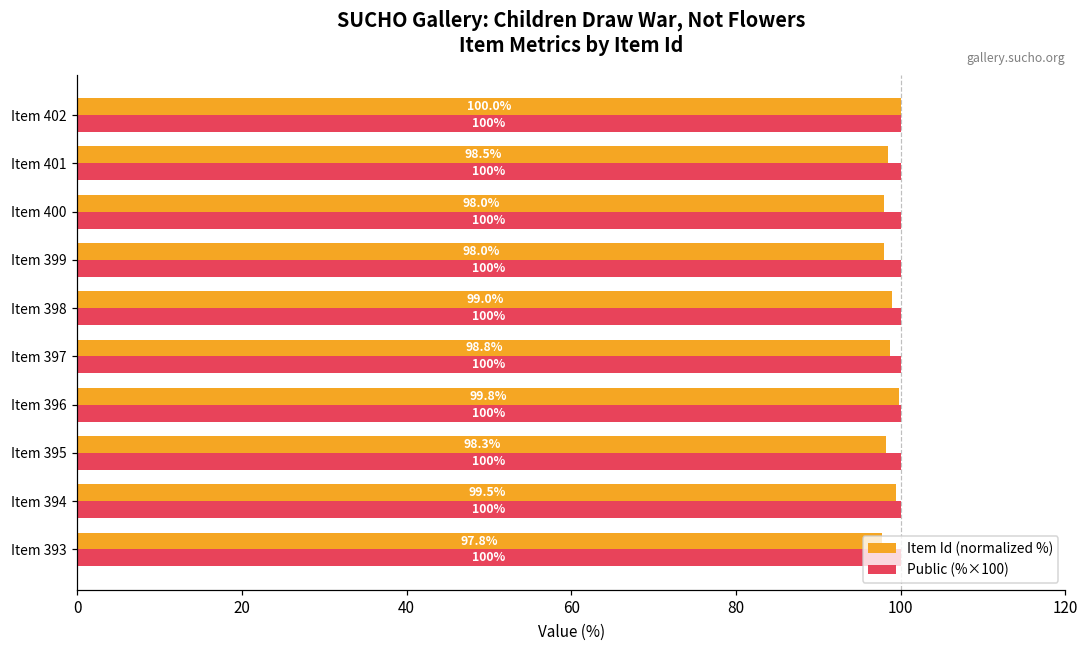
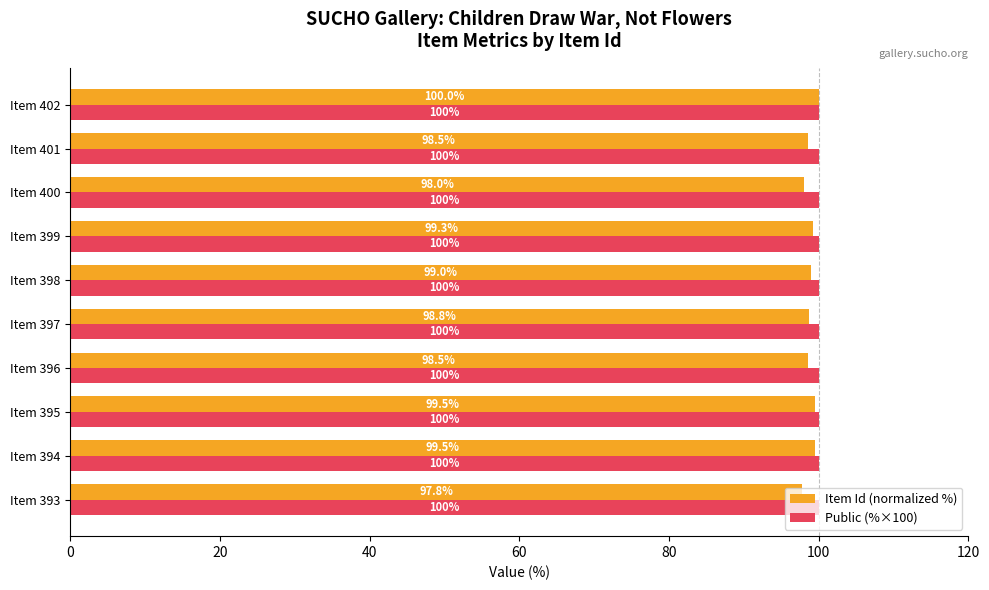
Item Id (normalized %), Item 399: 98.0% -> 99.3%
Item Id (normalized %), Item 396: 99.8% -> 98.5%
Item Id (normalized %), Item 395: 98.3% -> 99.5%
